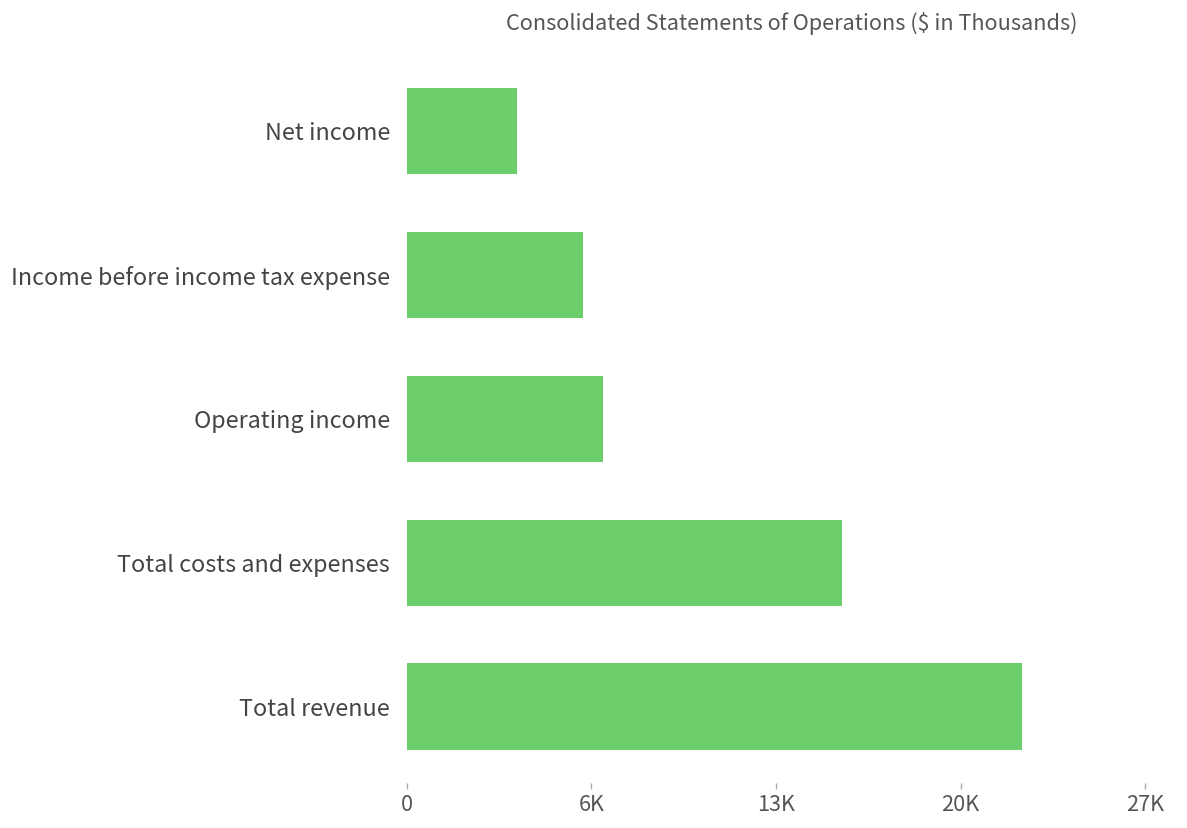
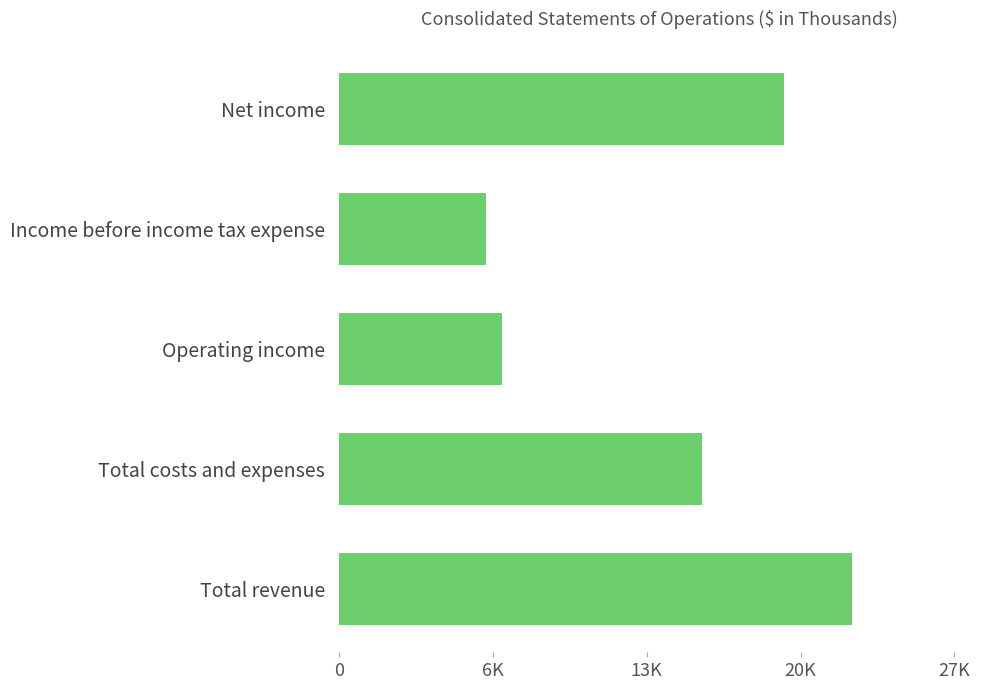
Net income: 4100 -> 19700
